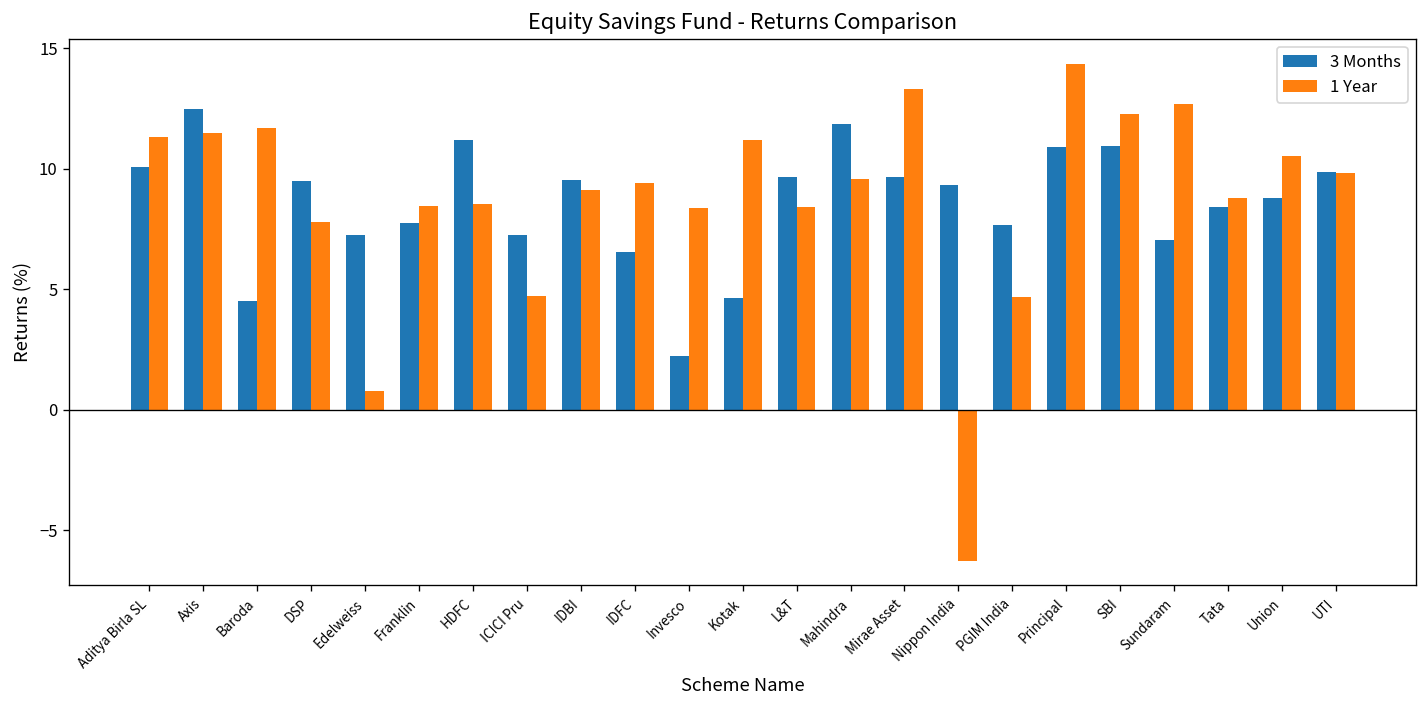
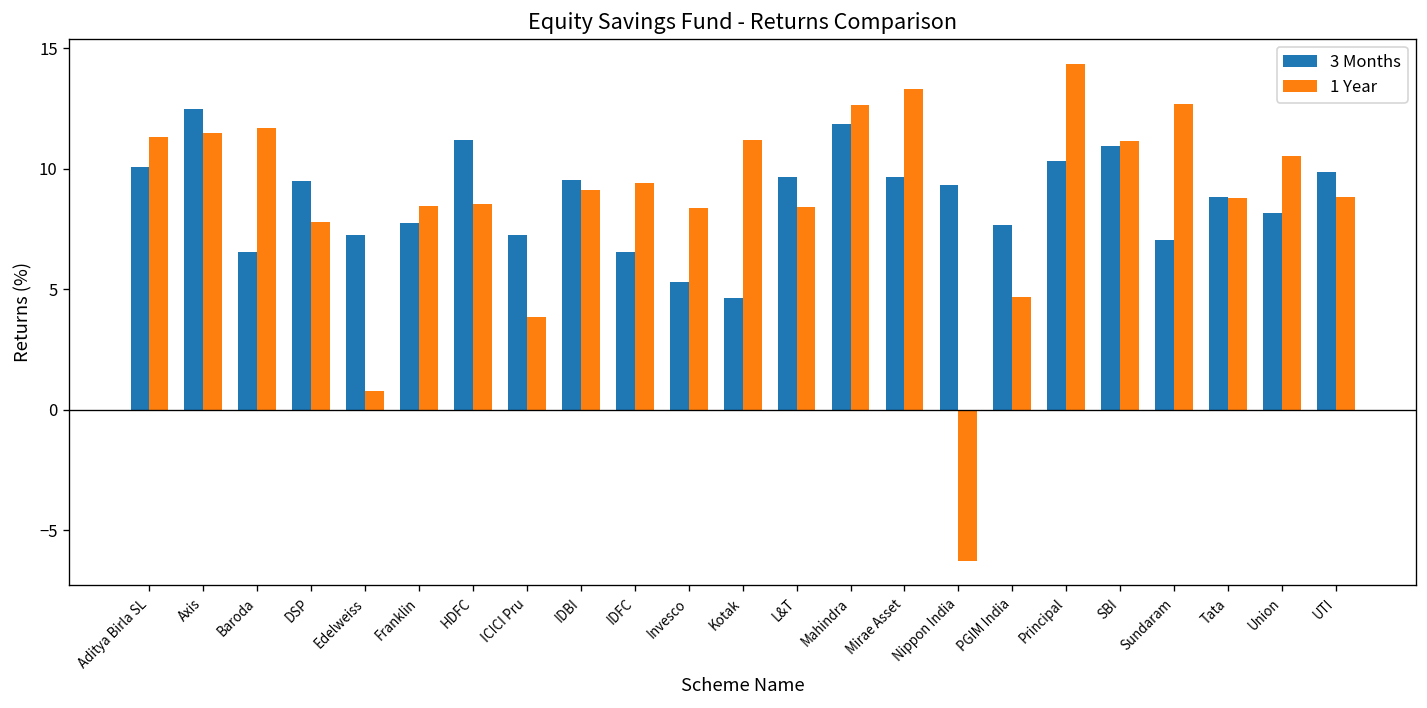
3 Months, Baroda: 4.5 -> 6.5
1 Year, ICICI Pru: 4.7 -> 3.8
3 Months, Invesco: 2.2 -> 5.3
1 Year, Mahindra: 9.6 -> 12.6
3 Months, Principal: 10.9 -> 10.3
1 Year, SBI: 12.3 -> 11.1
3 Months, Tata: 8.4 -> 8.8
3 Months, Union: 8.8 -> 8.2
1 Year, UTI: 9.8 -> 8.8
